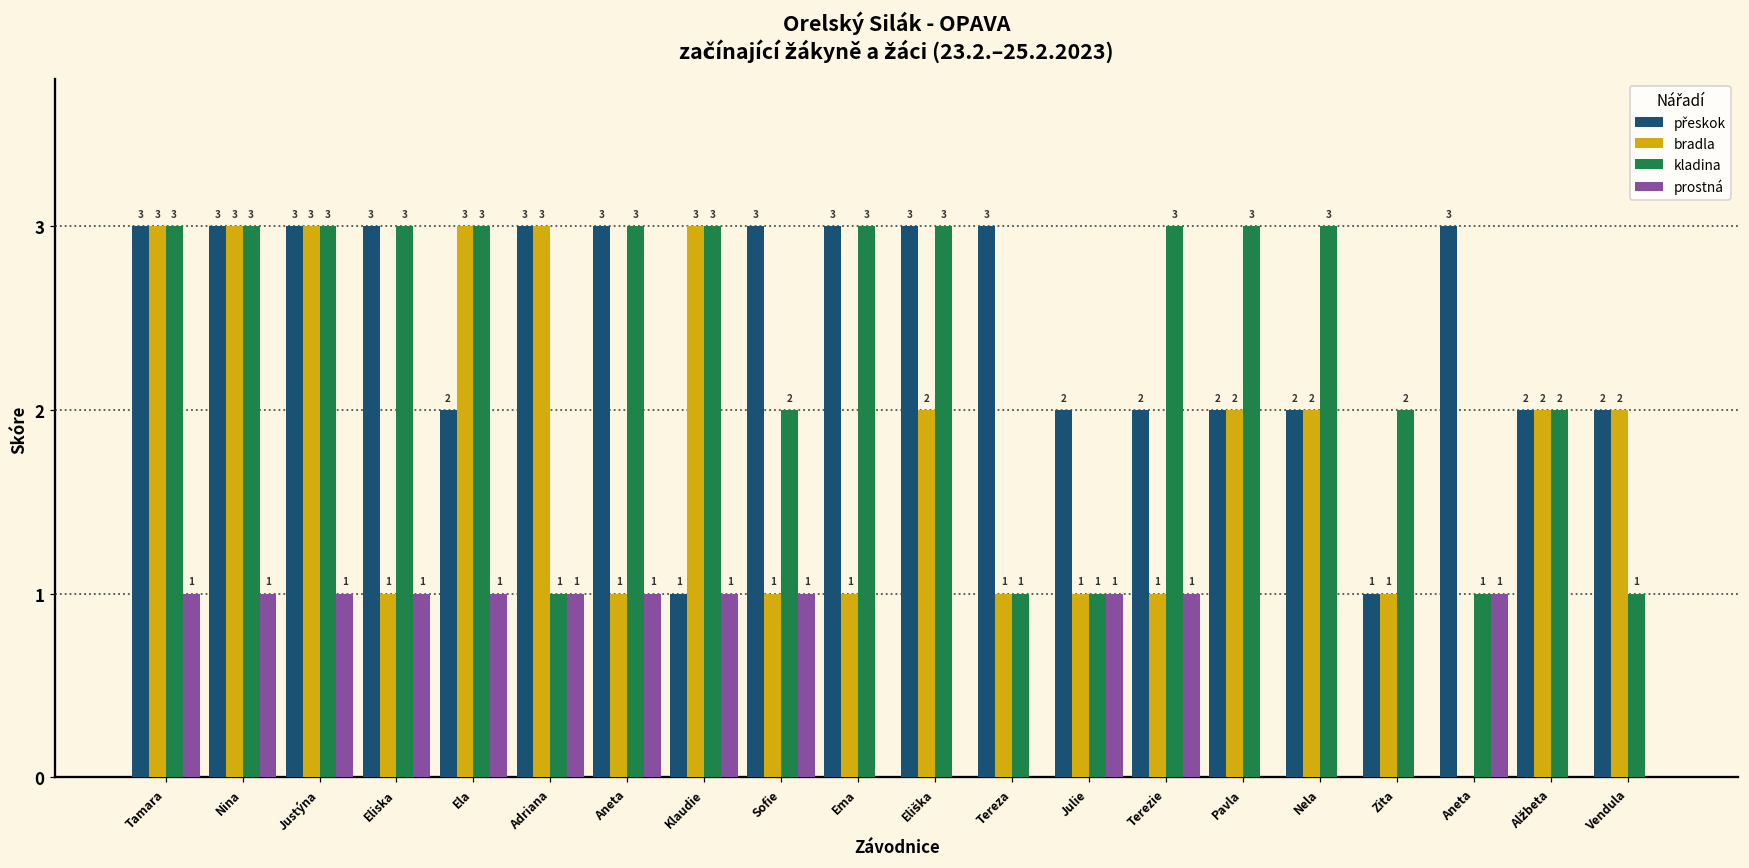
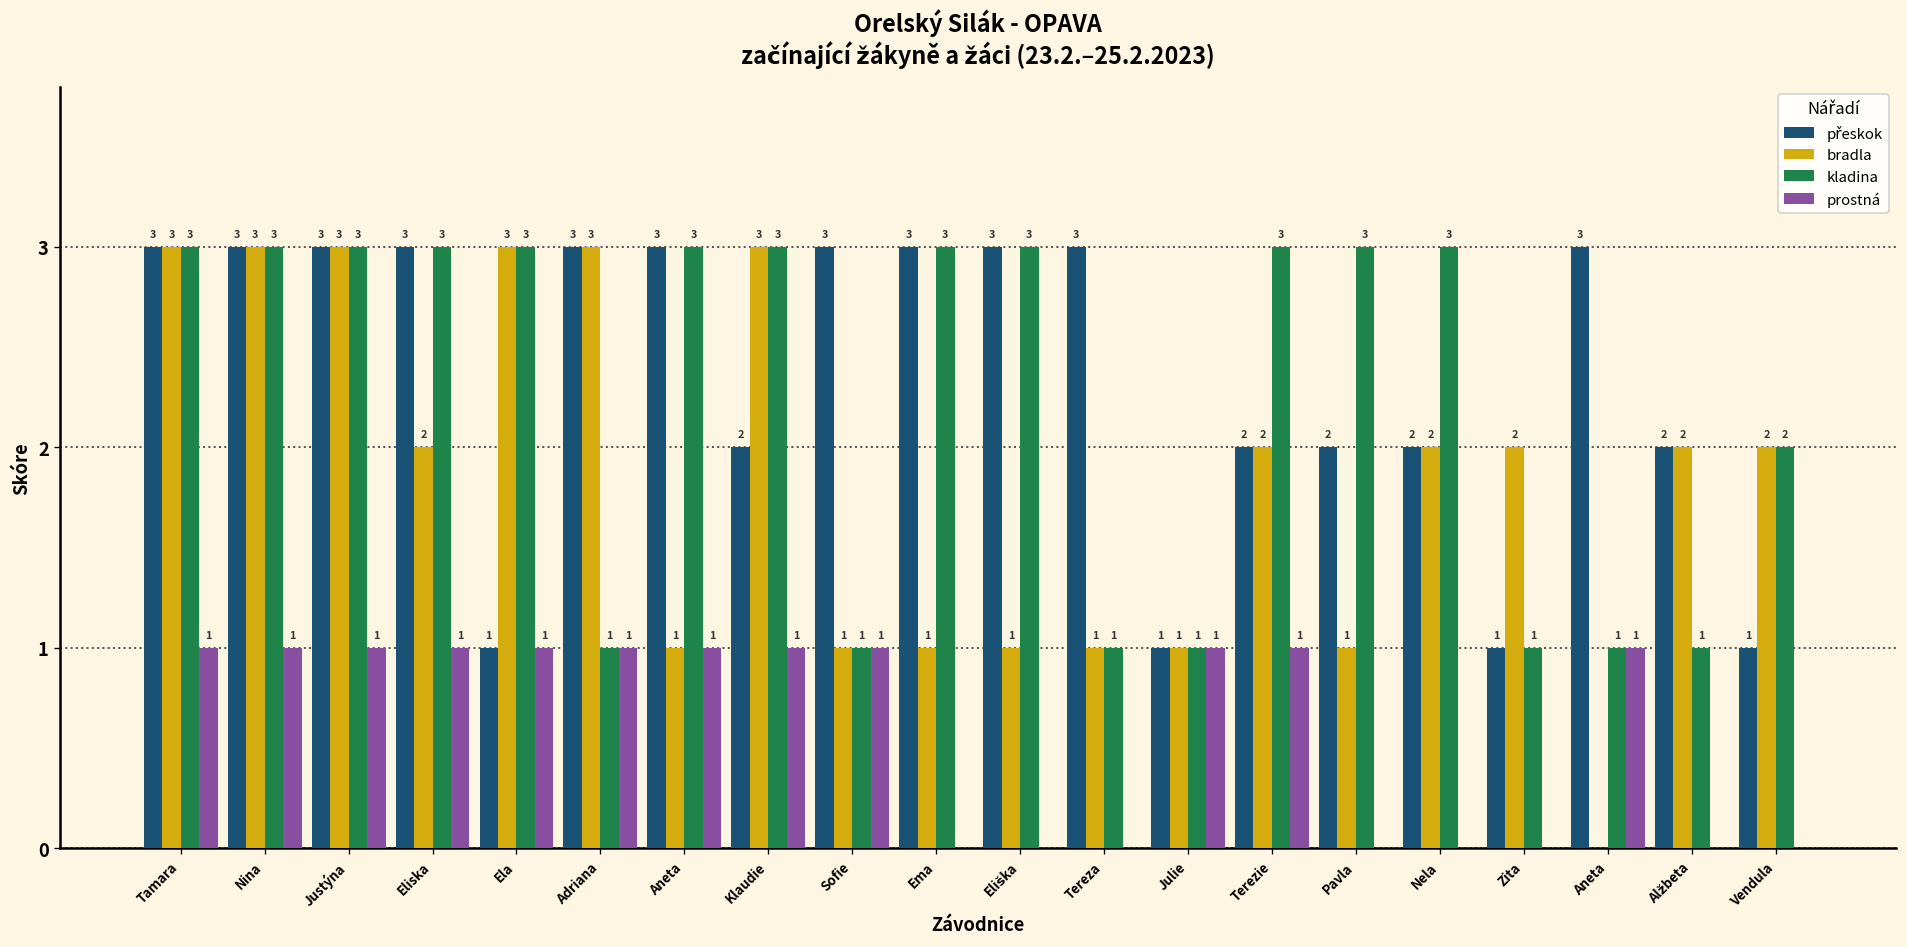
bradla, Eliska: 1 -> 2
přeskok, Ela: 2 -> 1
přeskok, Klaudie: 1 -> 2
kladina, Sofie: 2 -> 1
bradla, Eliška: 2 -> 1
přeskok, Julie: 2 -> 1
bradla, Terezie: 1 -> 2
bradla, Pavla: 2 -> 1
bradla, Zita: 1 -> 2
kladina, Zita: 2 -> 1
kladina, Alžbeta: 2 -> 1
přeskok, Vendula: 2 -> 1
kladina, Vendula: 1 -> 2
